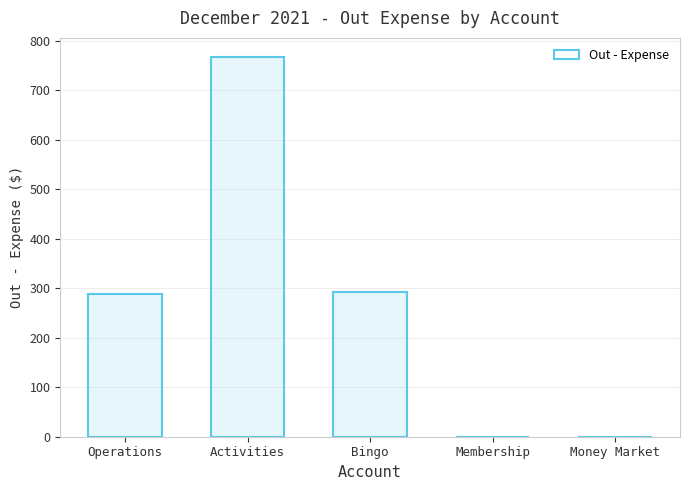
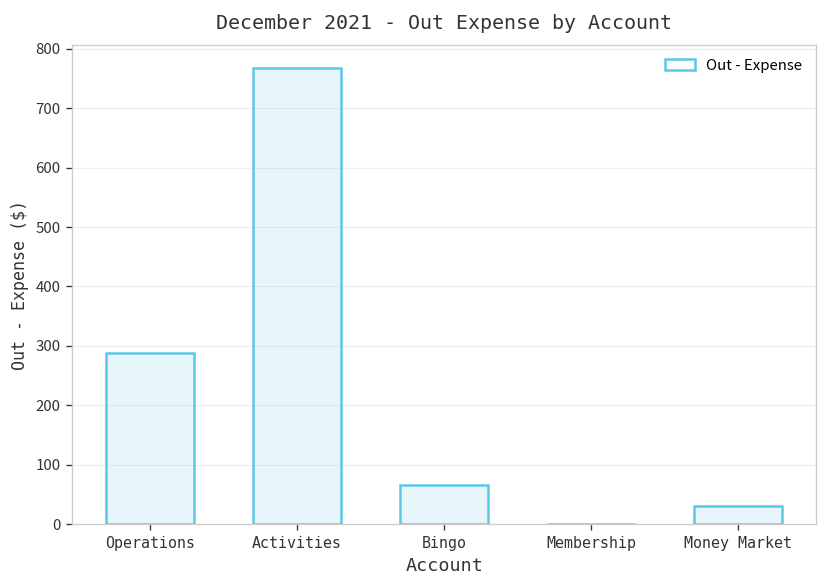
Bingo: 290 -> 70
Money Market: 0 -> 30
